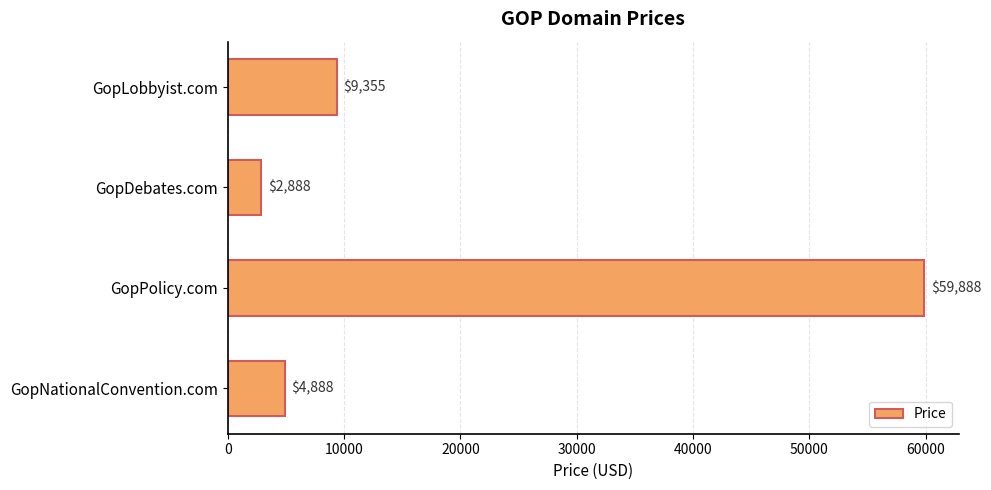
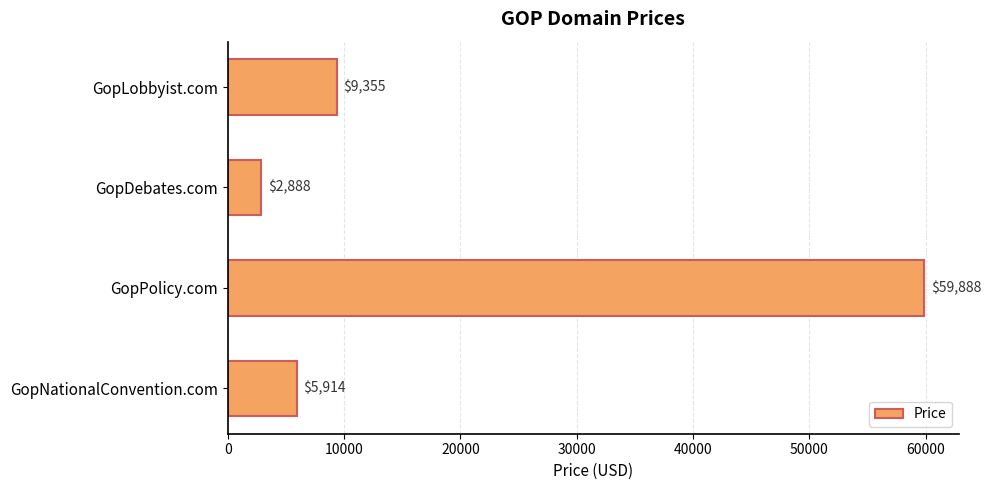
GopNationalConvention.com: $4,888 -> $5,914
